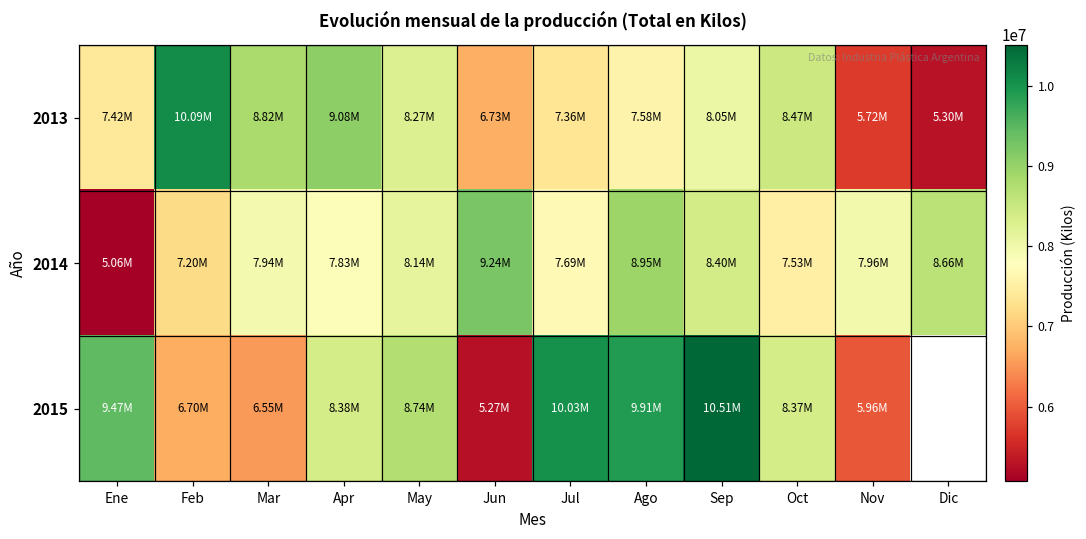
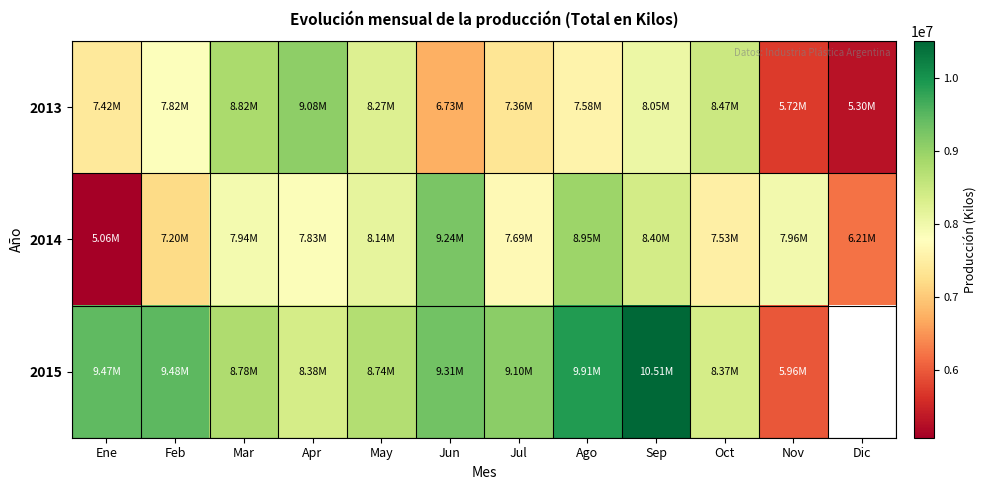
2013, Feb: 10.09M -> 7.82M
2014, Dic: 8.66M -> 6.21M
2015, Feb: 6.70M -> 9.48M
2015, Mar: 6.55M -> 8.78M
2015, Jun: 5.27M -> 9.31M
2015, Jul: 10.03M -> 9.10M
